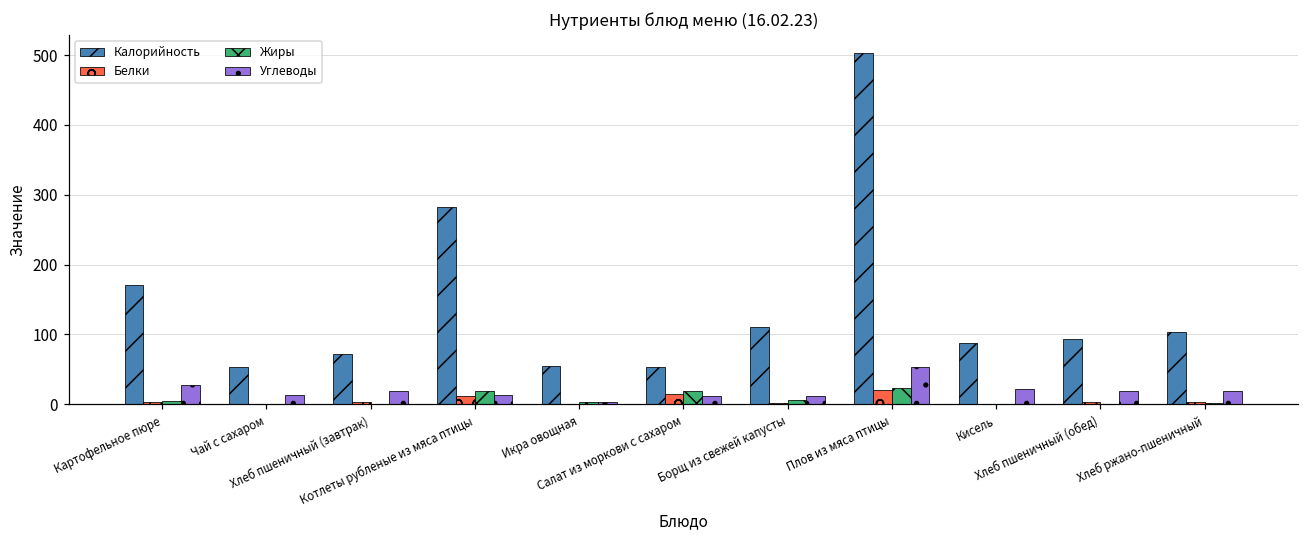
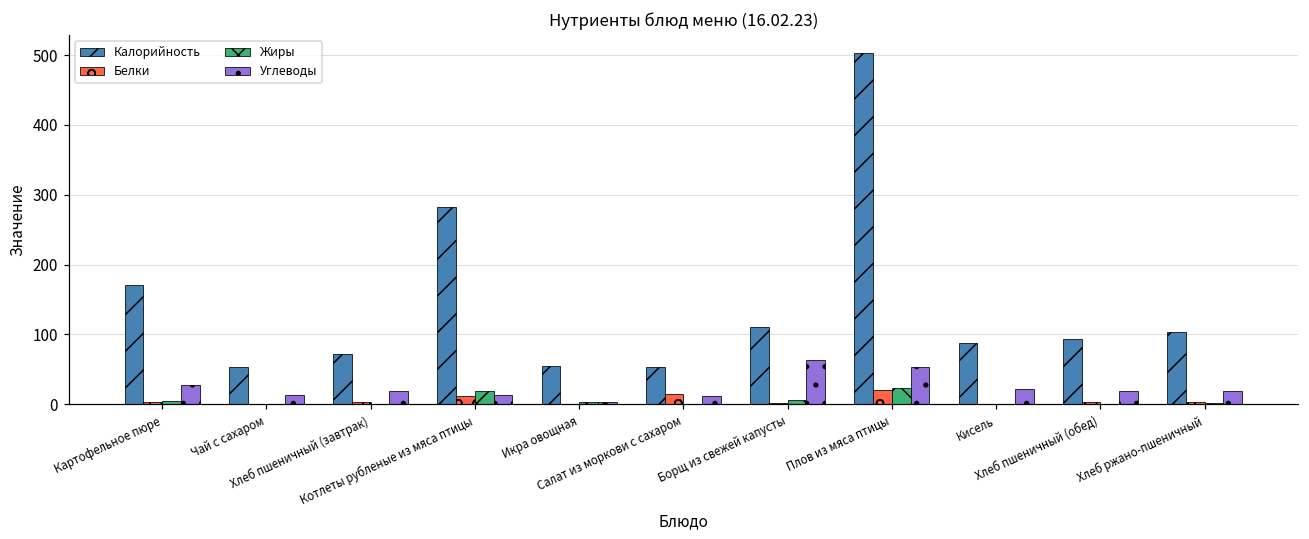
Жиры, Салат из моркови с сахаром: 20 -> 0
Углеводы, Борщ из свежей капусты: 10 -> 60
